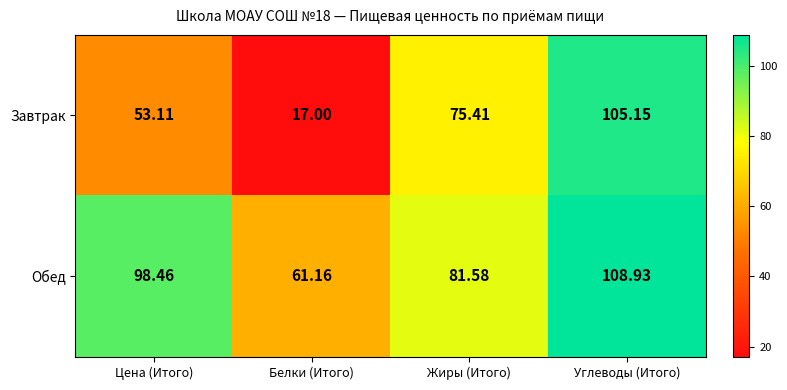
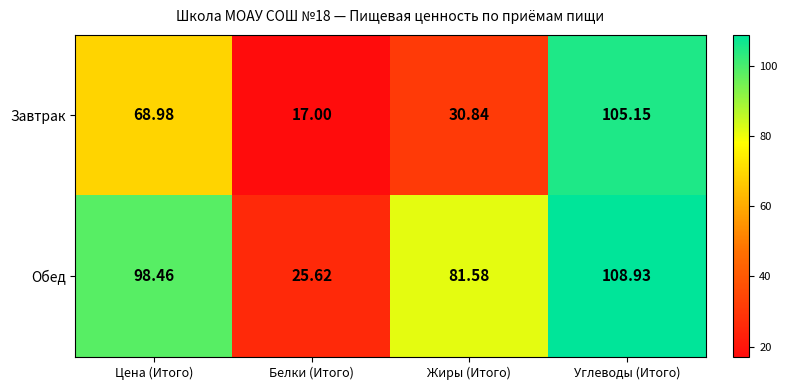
Завтрак, Цена (Итого): 53.11 -> 68.98
Завтрак, Жиры (Итого): 75.41 -> 30.84
Обед, Белки (Итого): 61.16 -> 25.62
